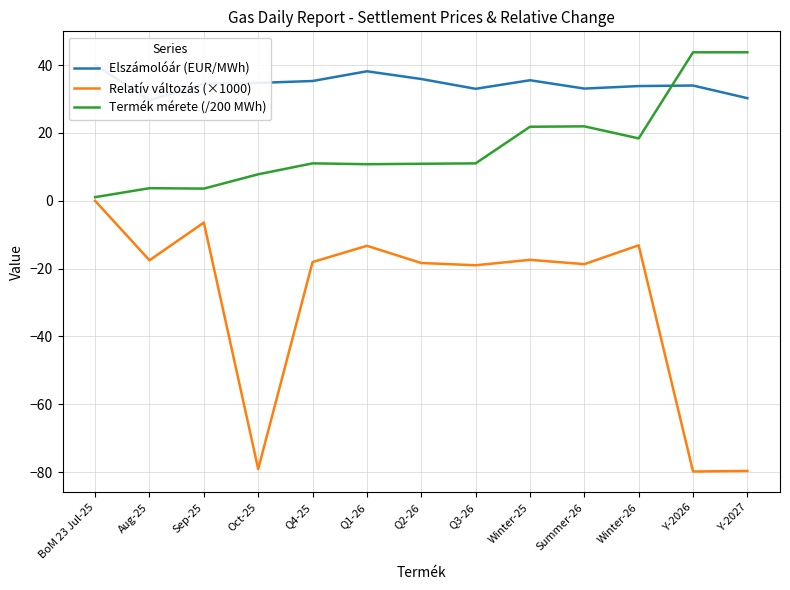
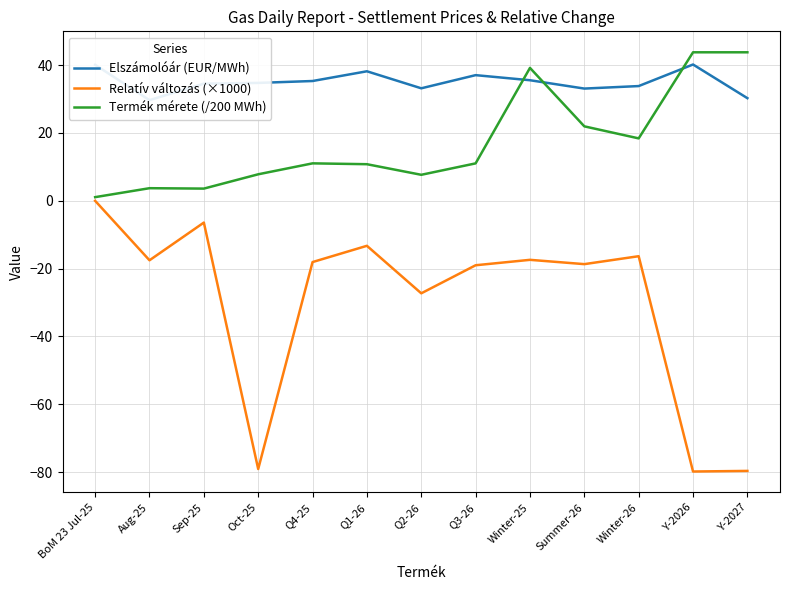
Elszámolóár (EUR/MWh), Q2-26: 36 -> 33
Relatív változás (×1000), Q2-26: -18 -> -27
Termék mérete (/200 MWh), Q2-26: 11 -> 8
Elszámolóár (EUR/MWh), Q3-26: 33 -> 37
Termék mérete (/200 MWh), Winter-25: 22 -> 39
Relatív változás (×1000), Winter-26: -13 -> -16
Elszámolóár (EUR/MWh), Y-2026: 34 -> 40
